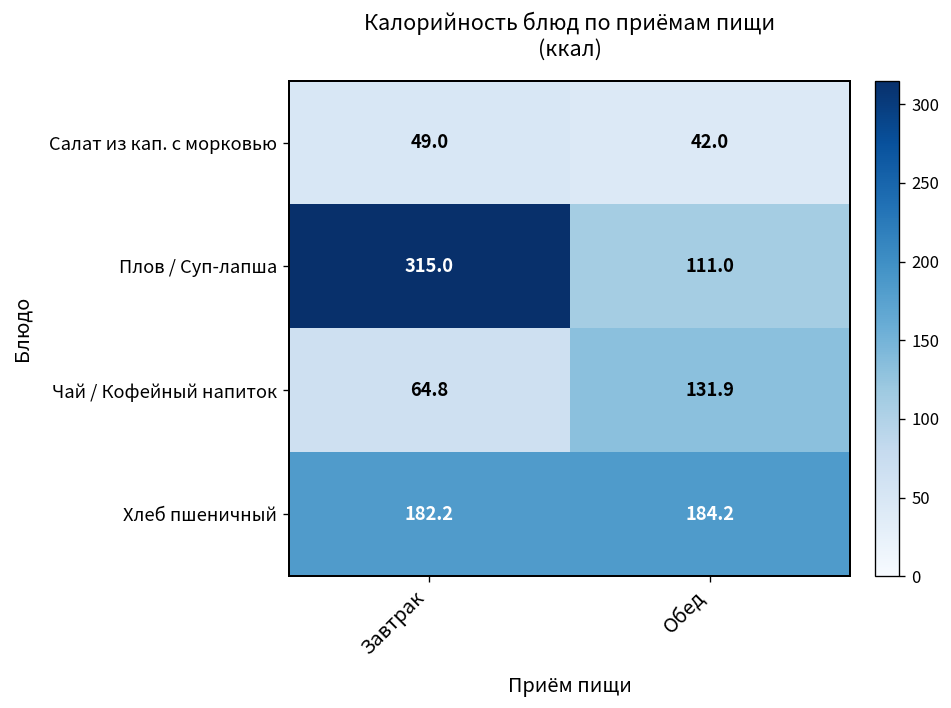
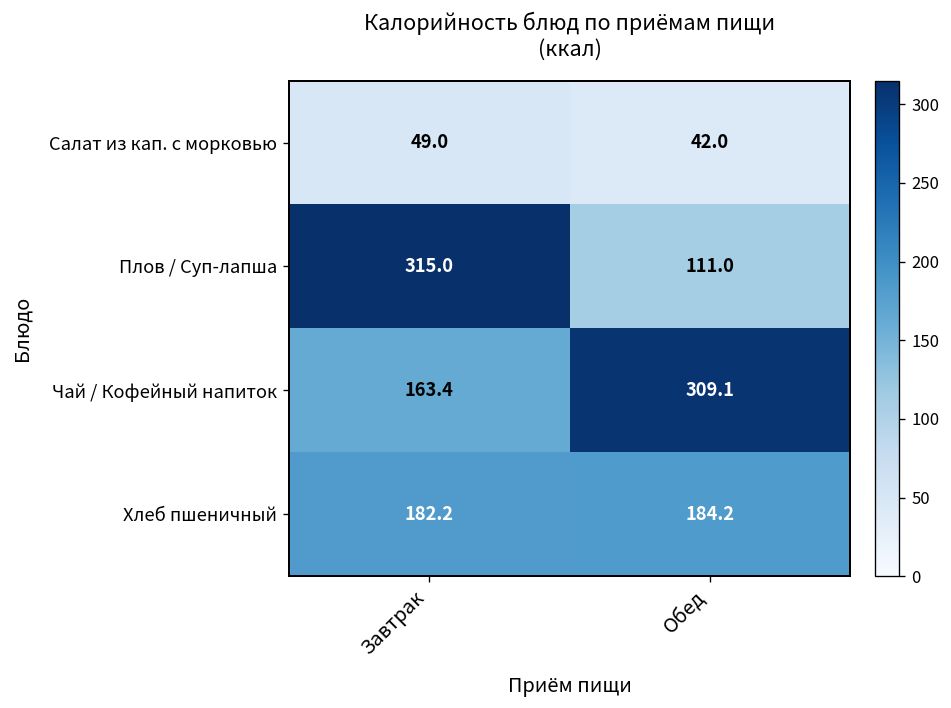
Чай / Кофейный напиток, Завтрак: 64.8 -> 163.4
Чай / Кофейный напиток, Обед: 131.9 -> 309.1
